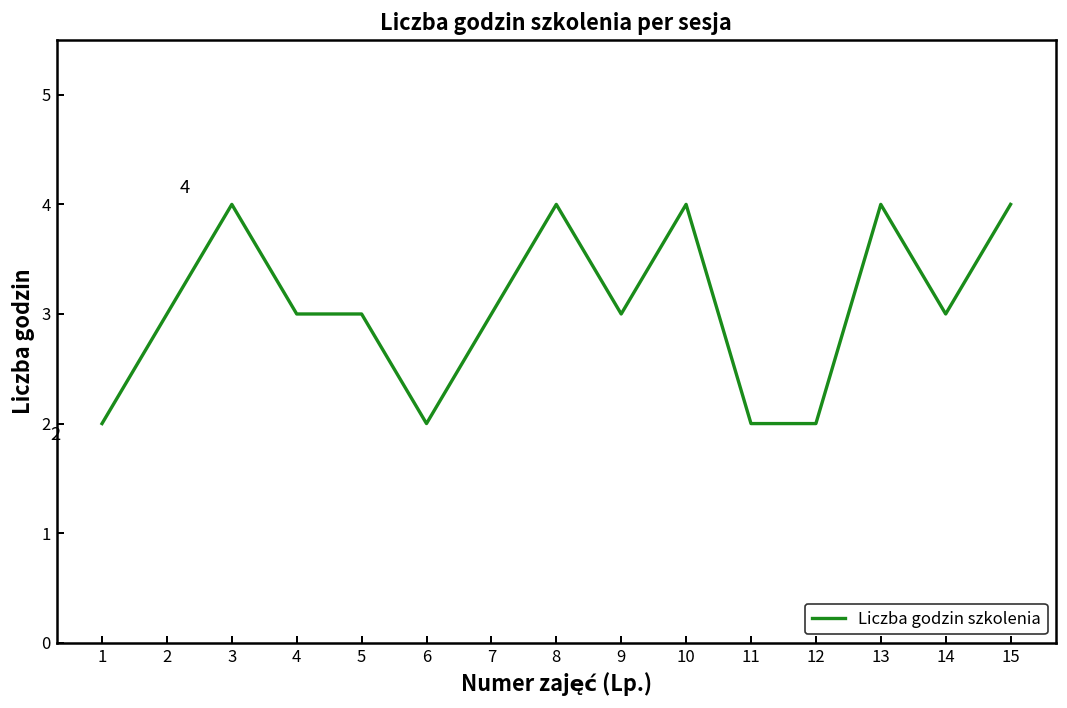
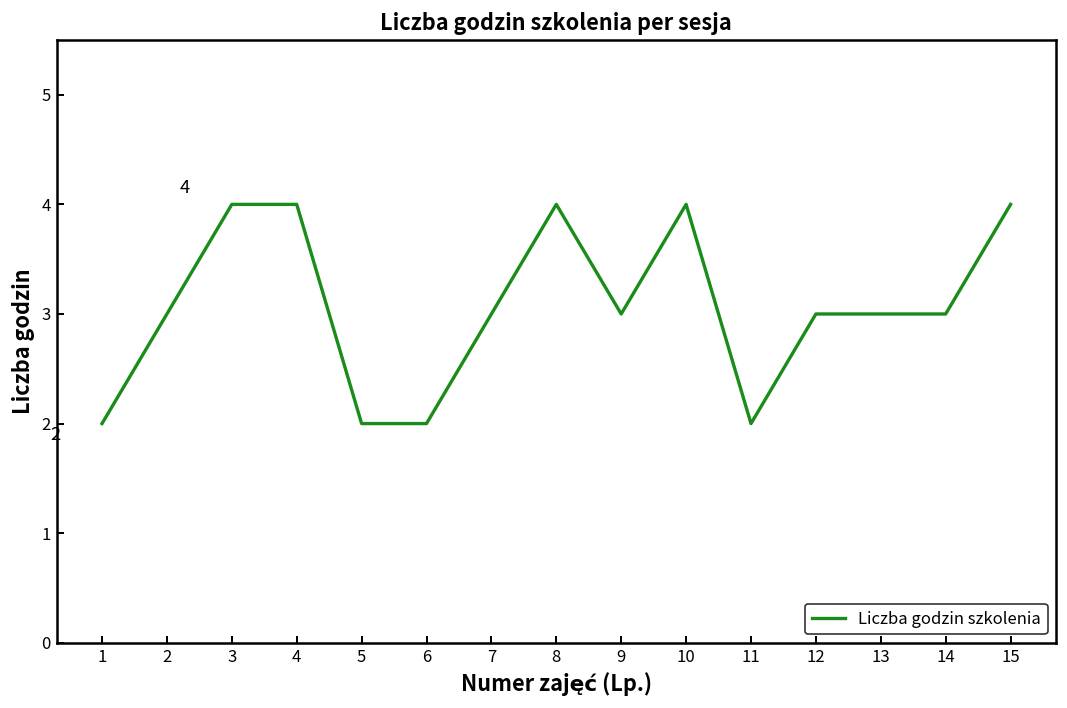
4: 3 -> 4
5: 3 -> 2
12: 2 -> 3
13: 4 -> 3
